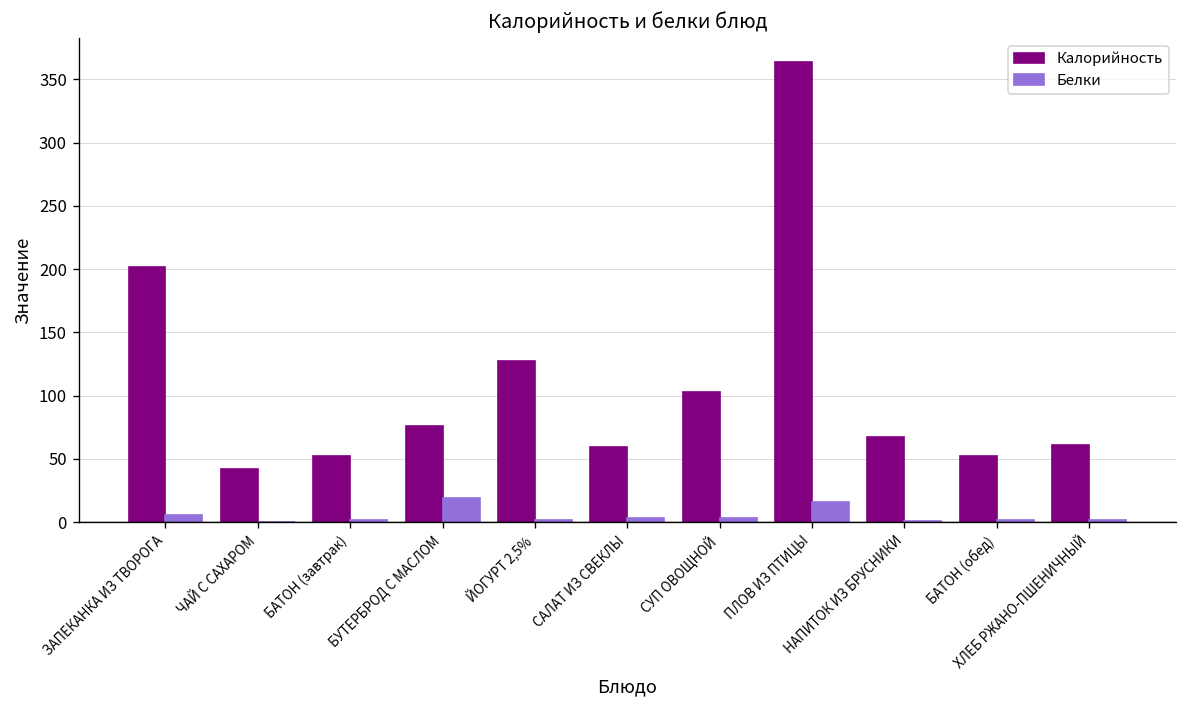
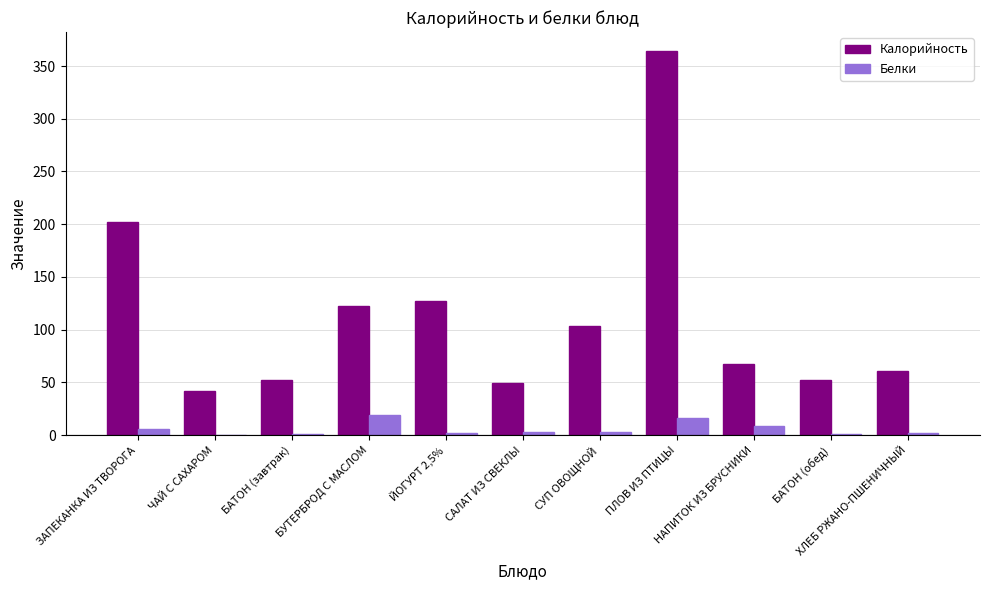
Калорийность, БУТЕРБРОД С МАСЛОМ: 76 -> 122
Калорийность, САЛАТ ИЗ СВЕКЛЫ: 59 -> 49
Белки, НАПИТОК ИЗ БРУСНИКИ: 1 -> 9
